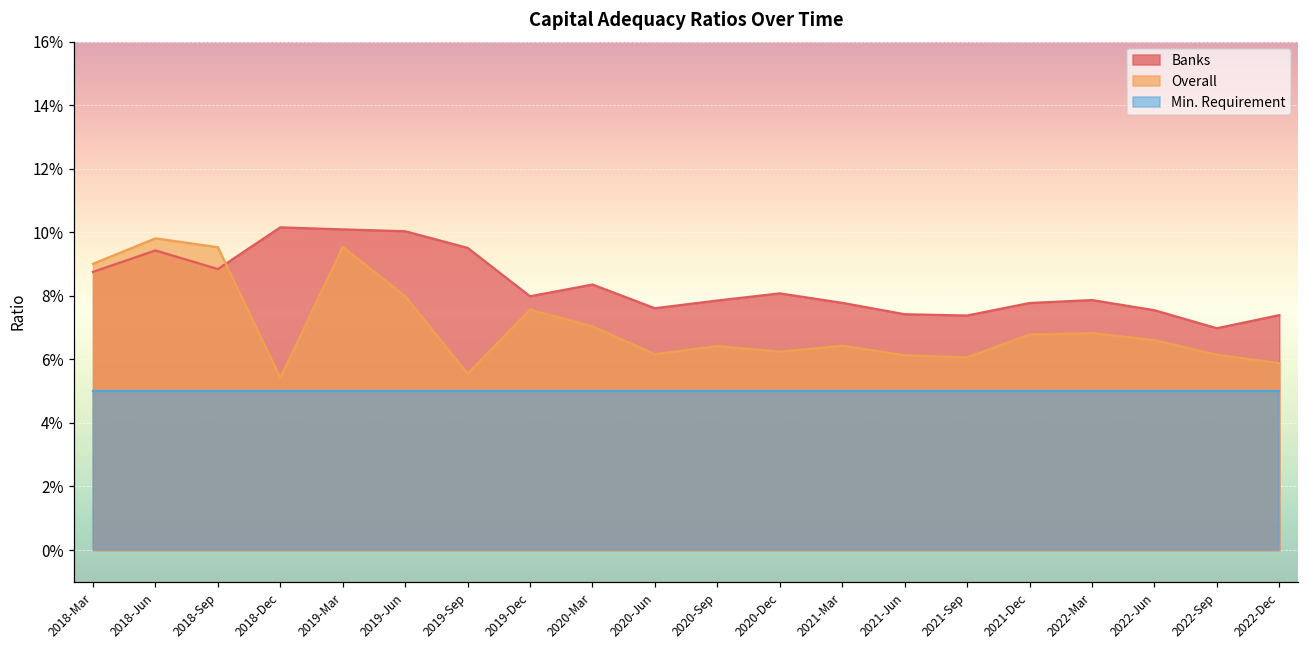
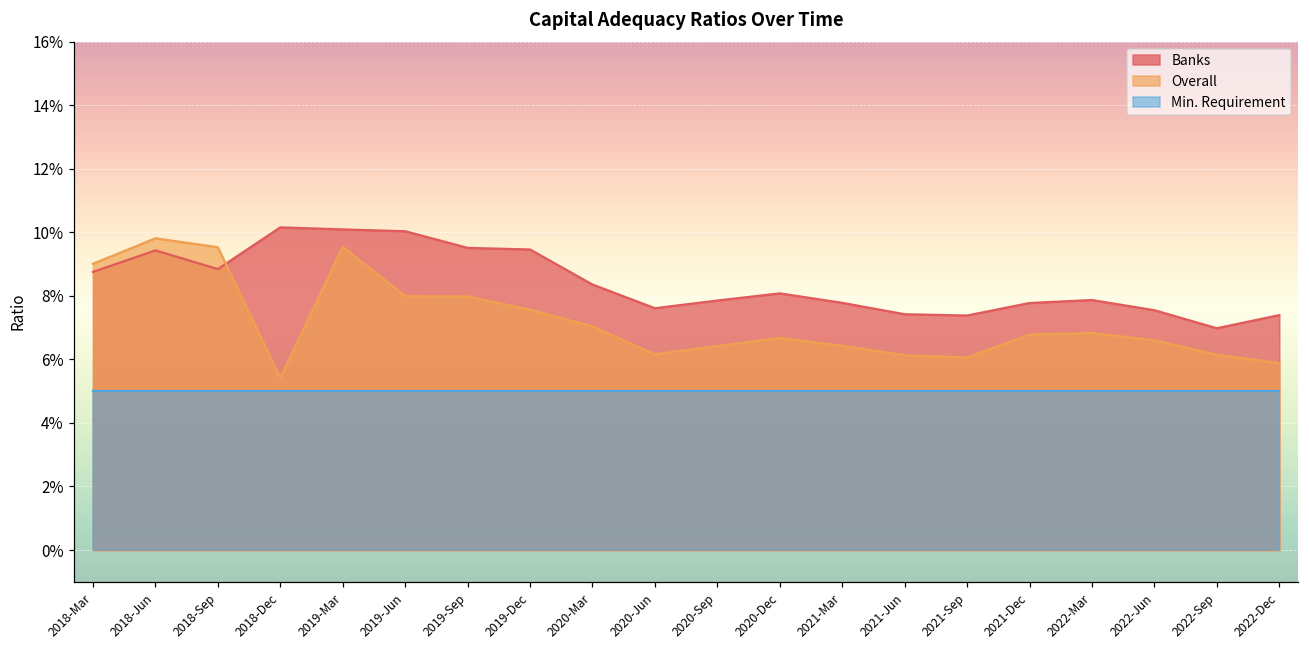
Overall, 2019-Sep: 5.6% -> 8.0%
Banks, 2019-Dec: 8.0% -> 9.5%
Overall, 2020-Dec: 6.2% -> 6.7%
